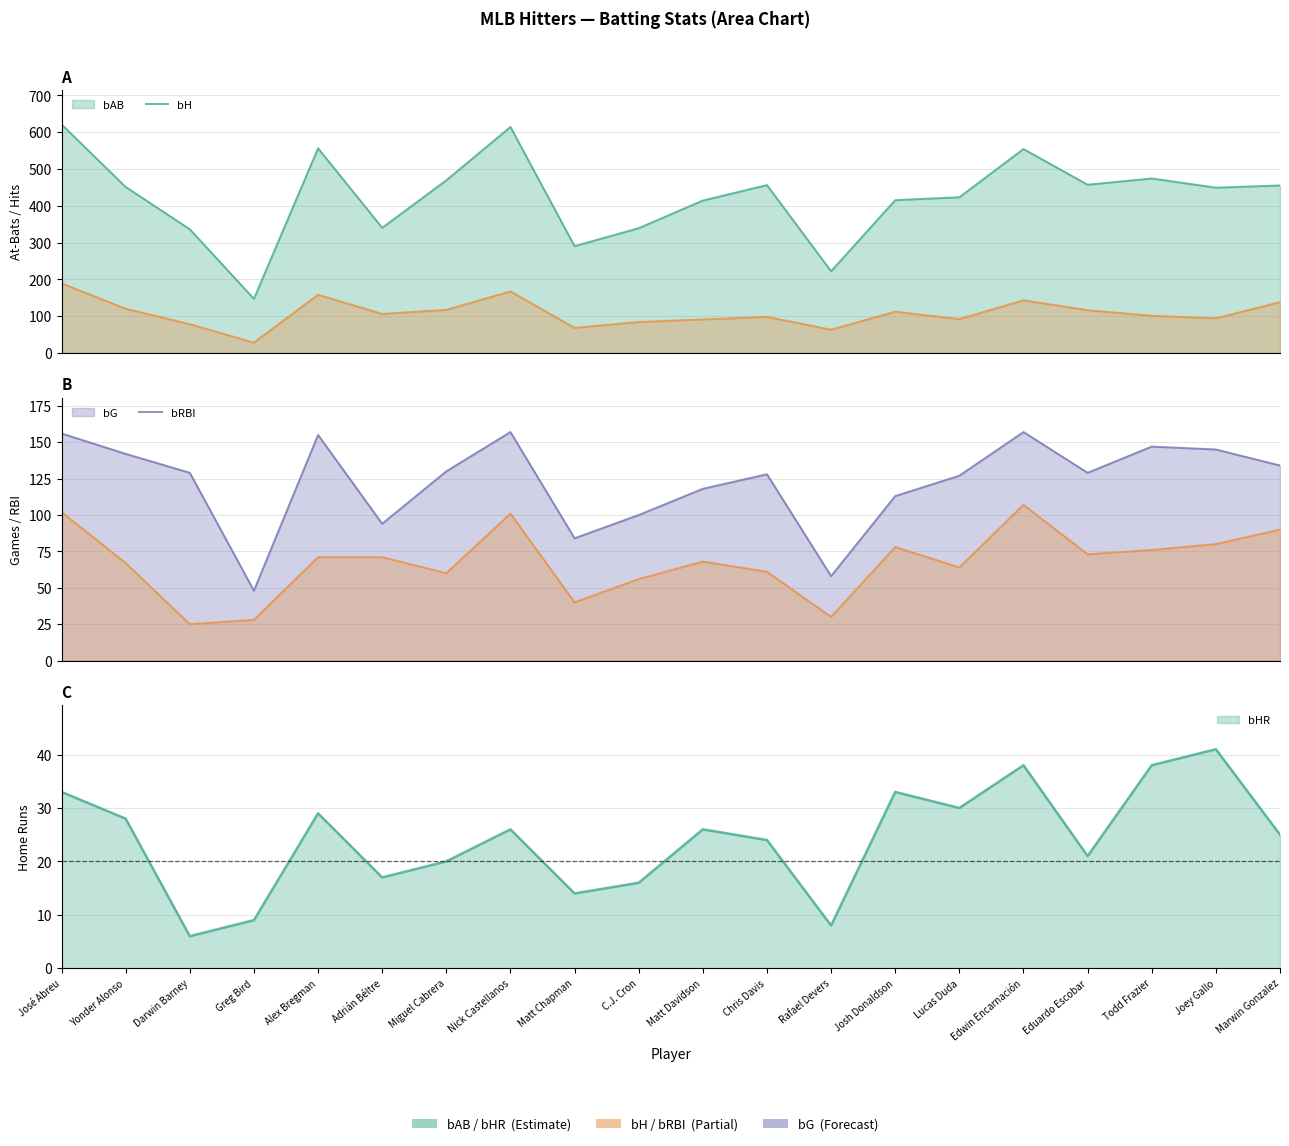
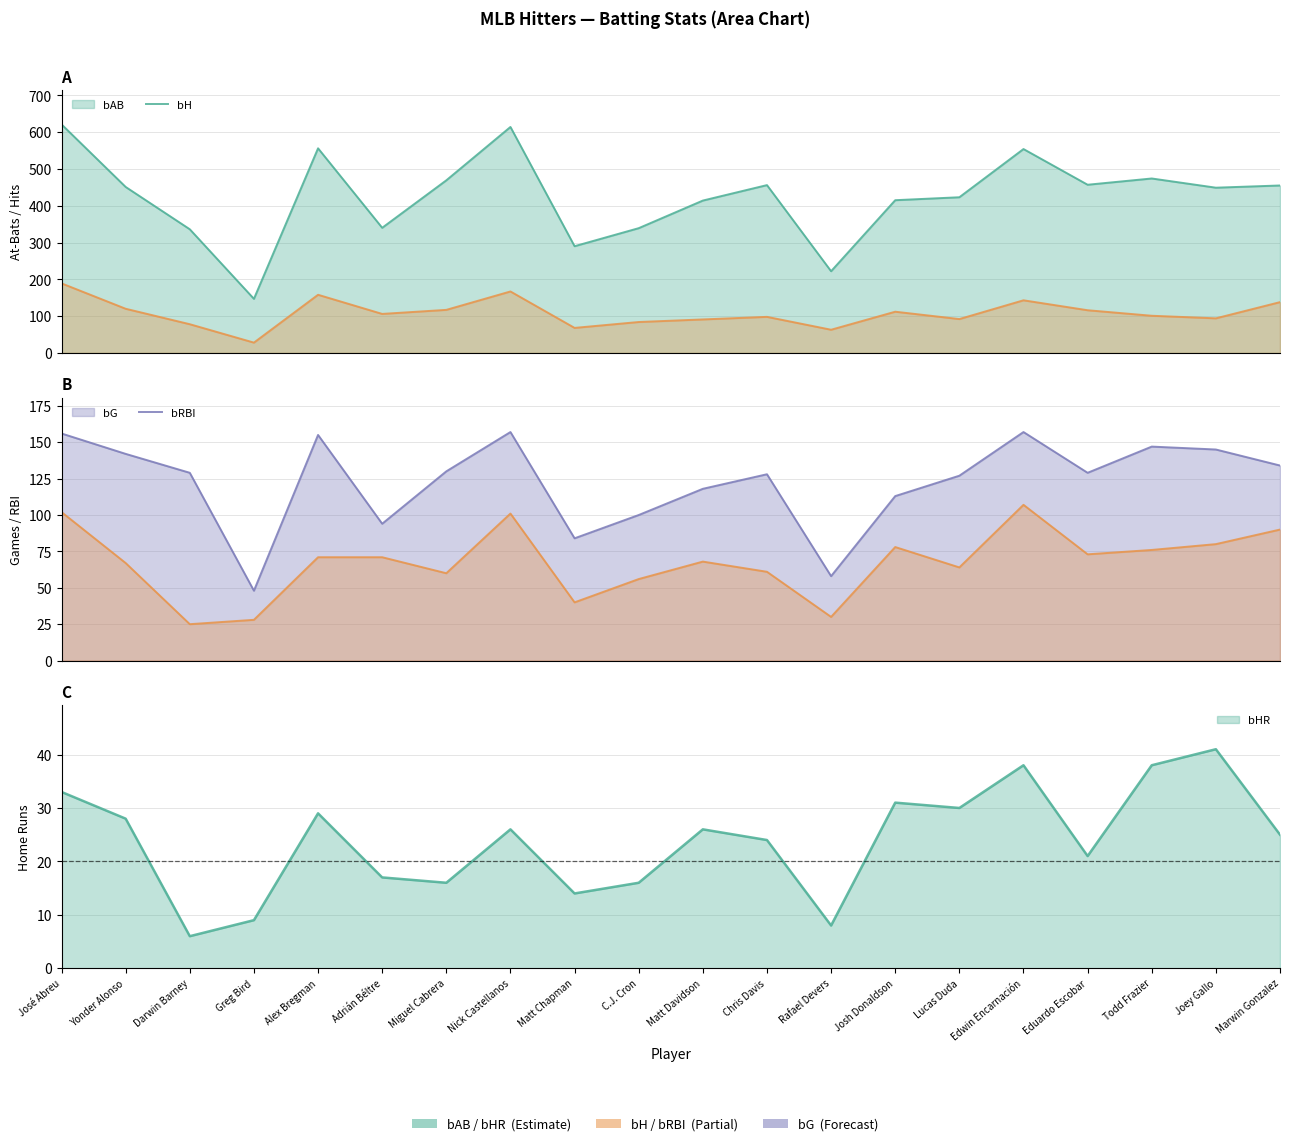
C, Miguel Cabrera: 20 -> 16
C, Josh Donaldson: 33 -> 31
